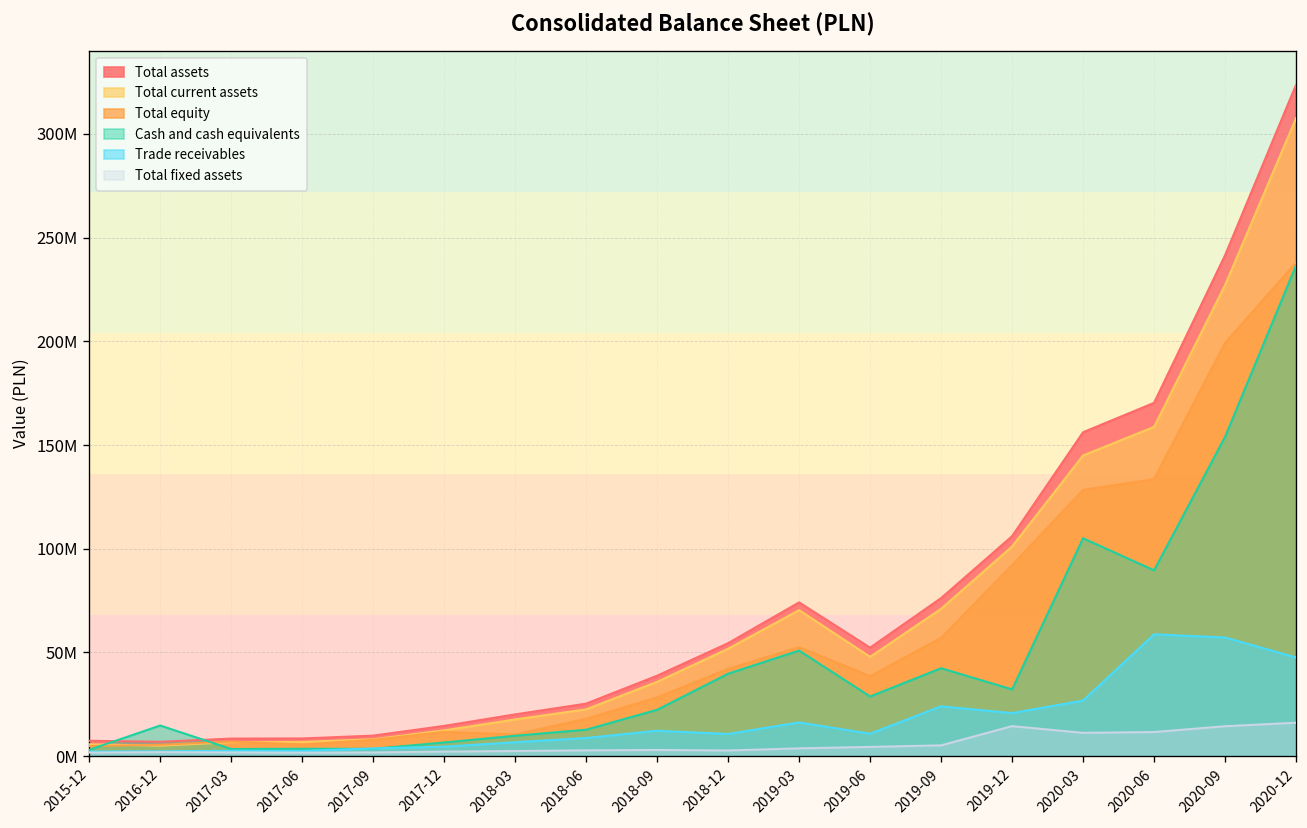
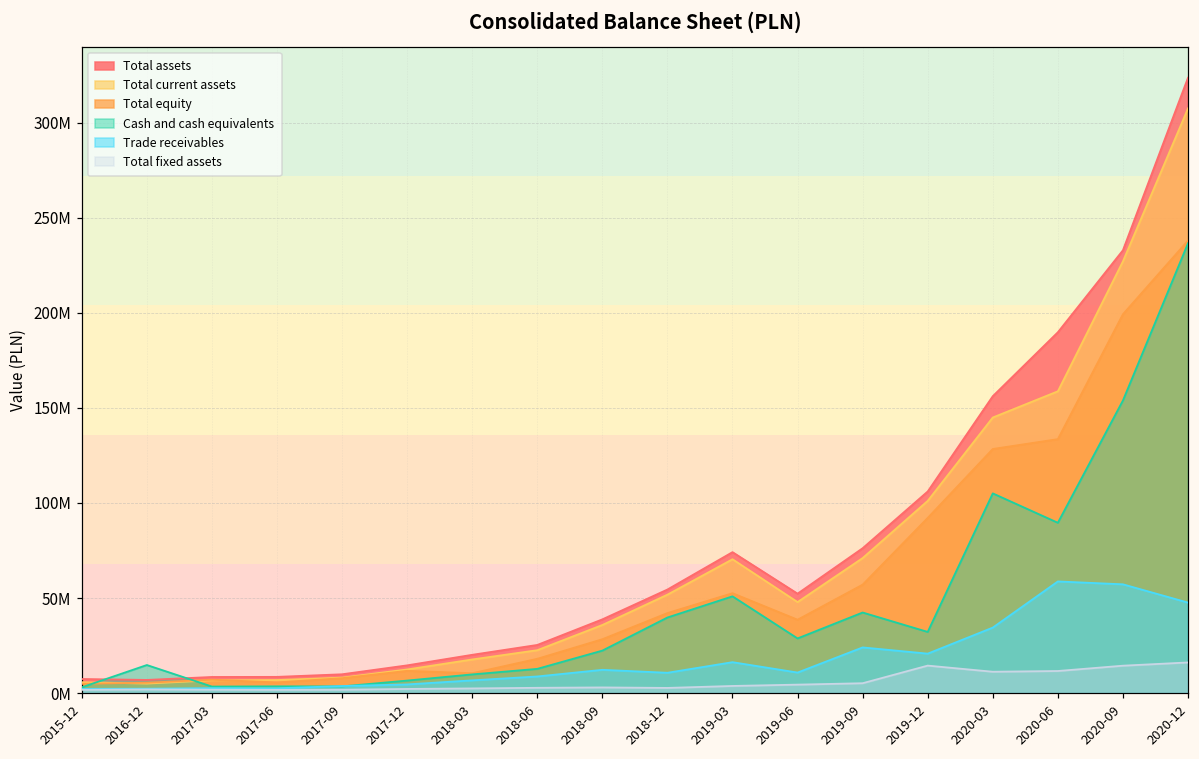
Trade receivables, 2020-03: 27000000 -> 34000000
Total assets, 2020-06: 170000000 -> 190000000
Total assets, 2020-09: 241000000 -> 233000000
